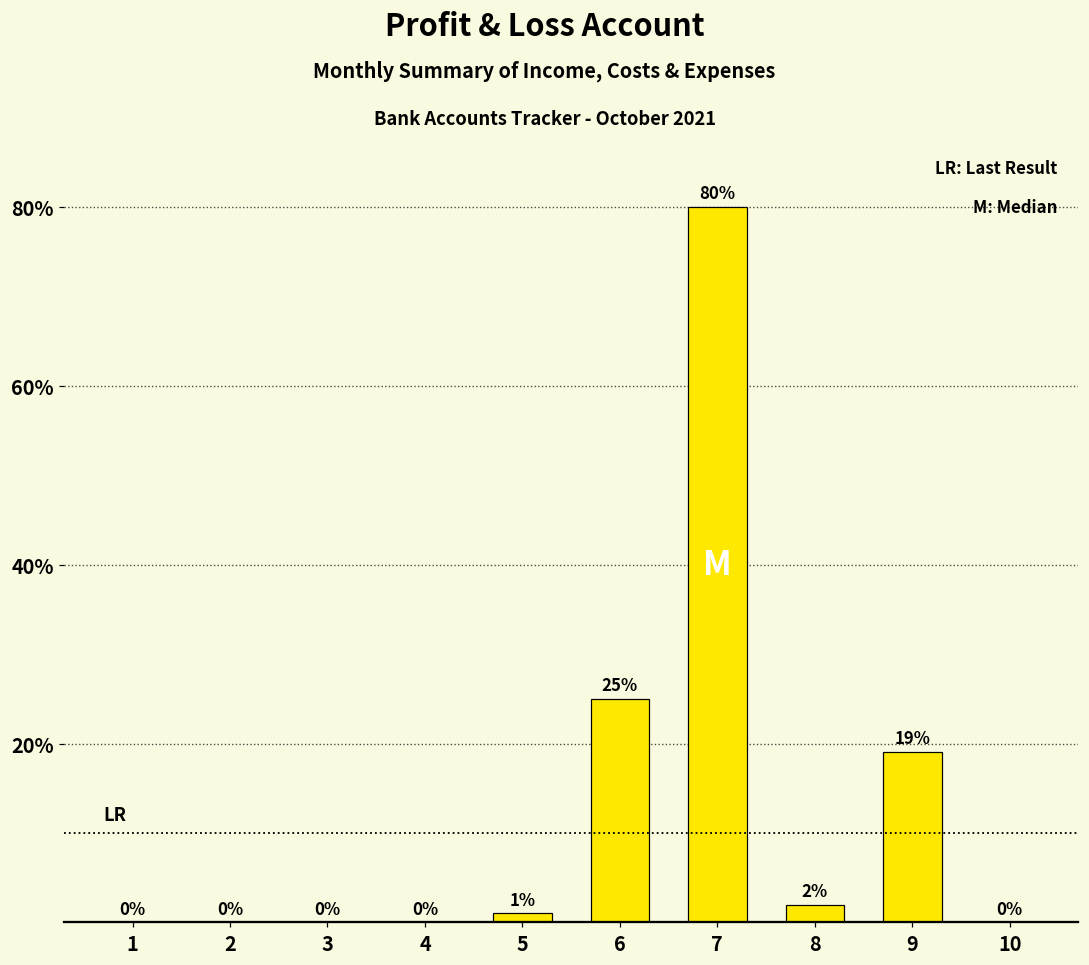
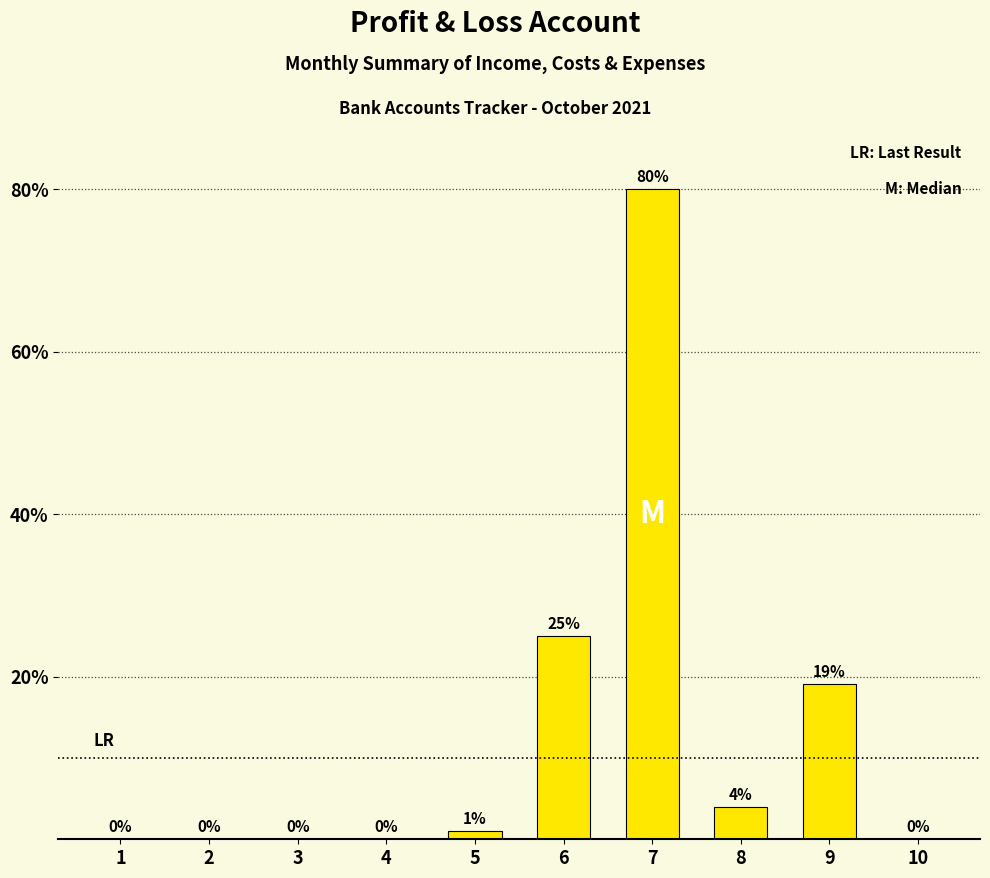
8: 2% -> 4%
